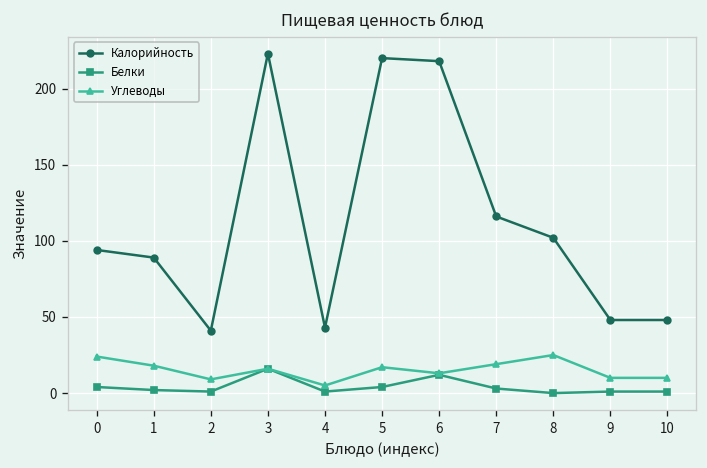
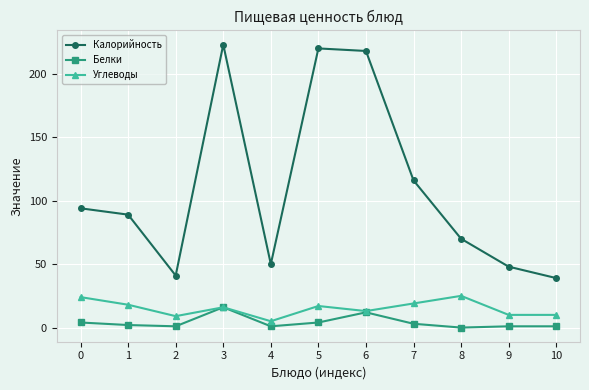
Калорийность, 4: 43 -> 50
Калорийность, 8: 102 -> 70
Калорийность, 10: 48 -> 39
